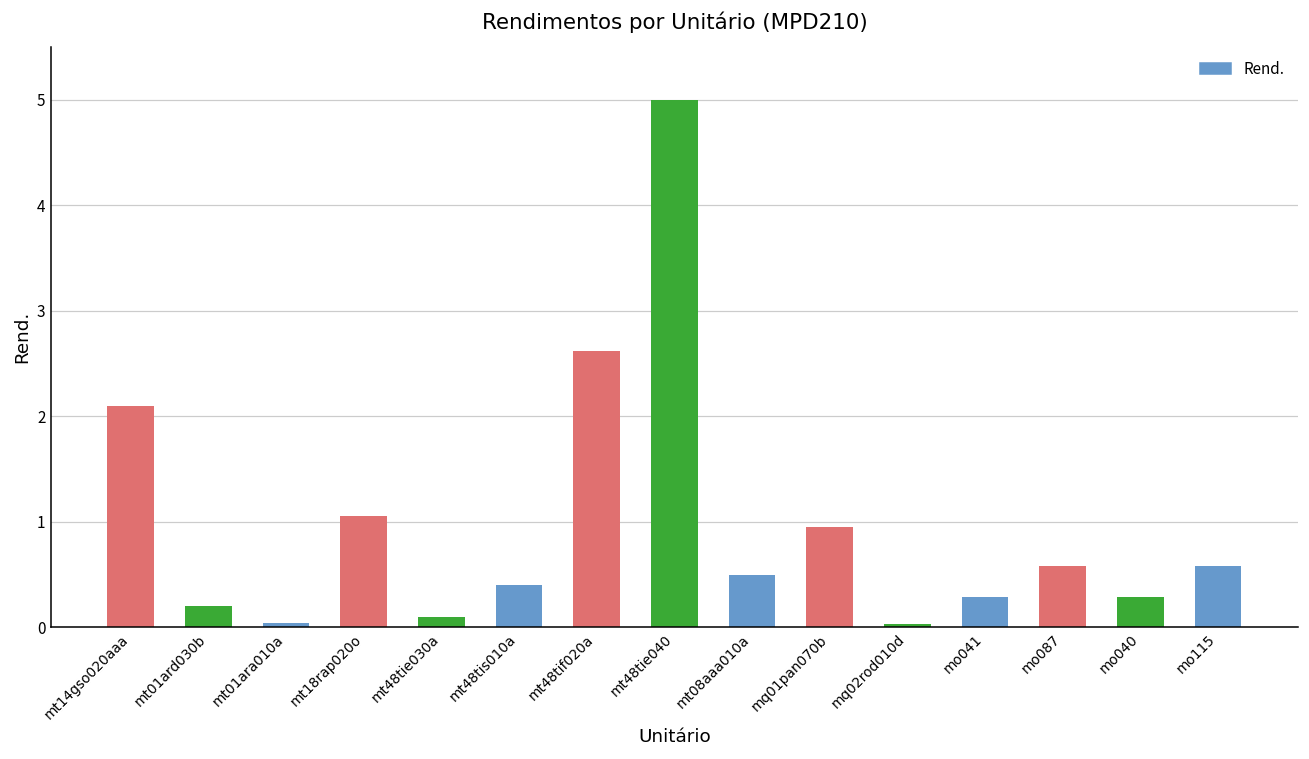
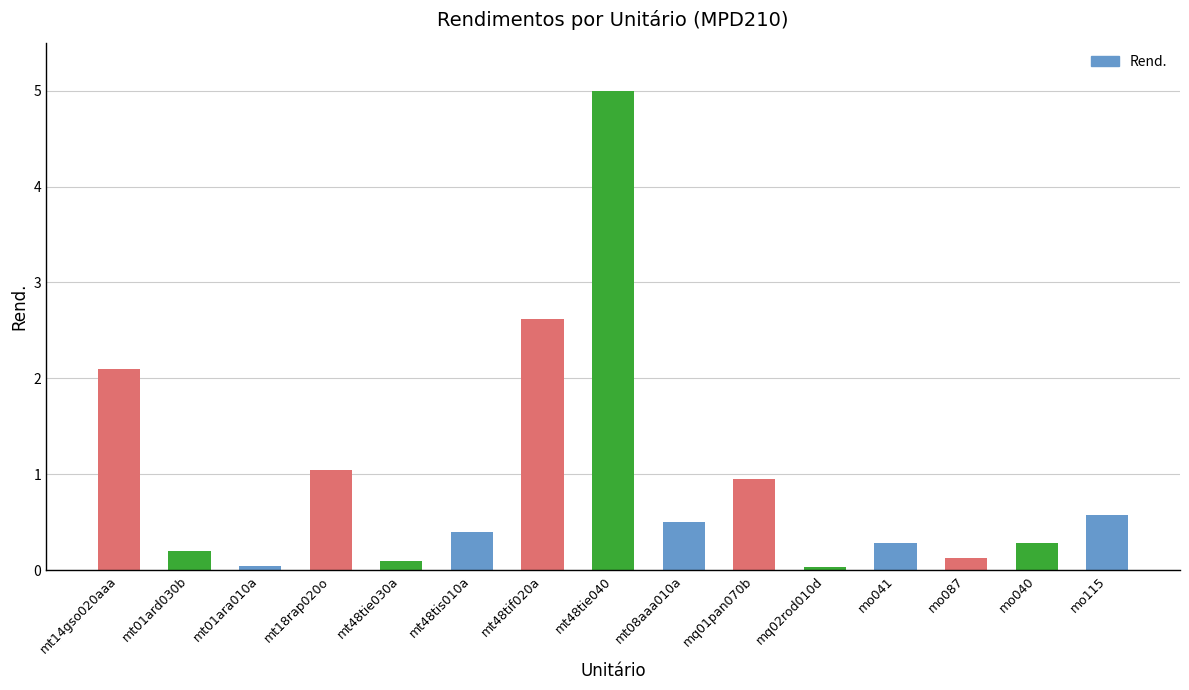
mo087: 0.6 -> 0.1
